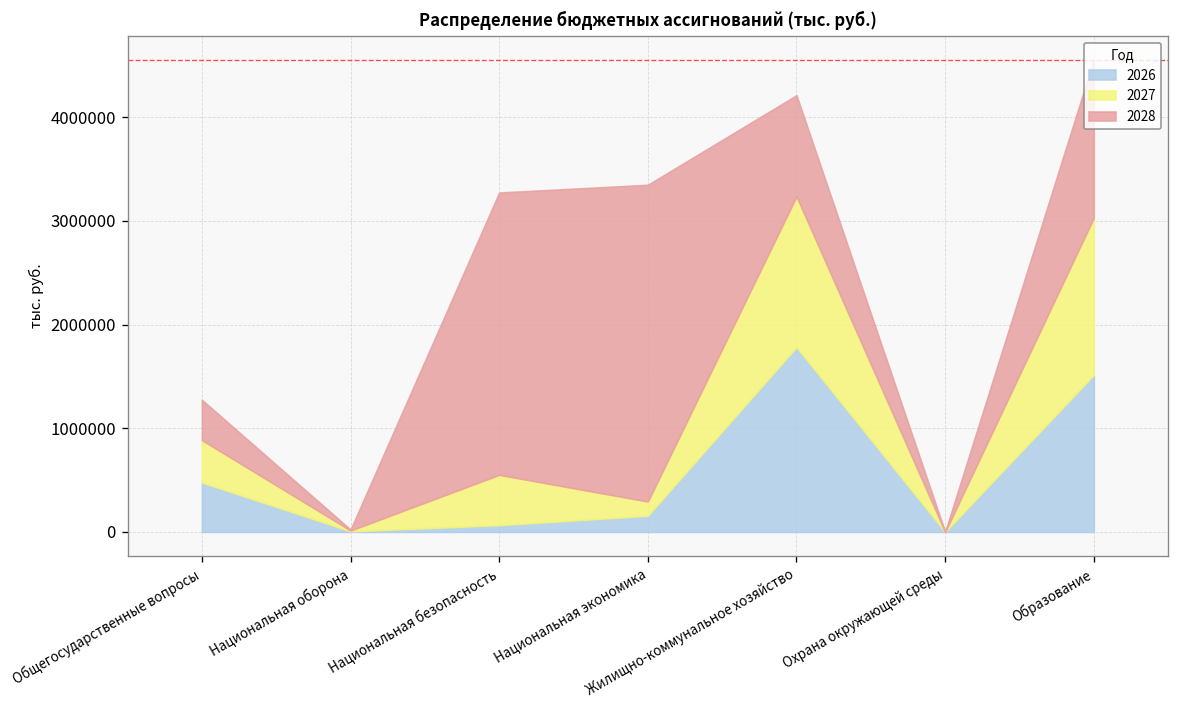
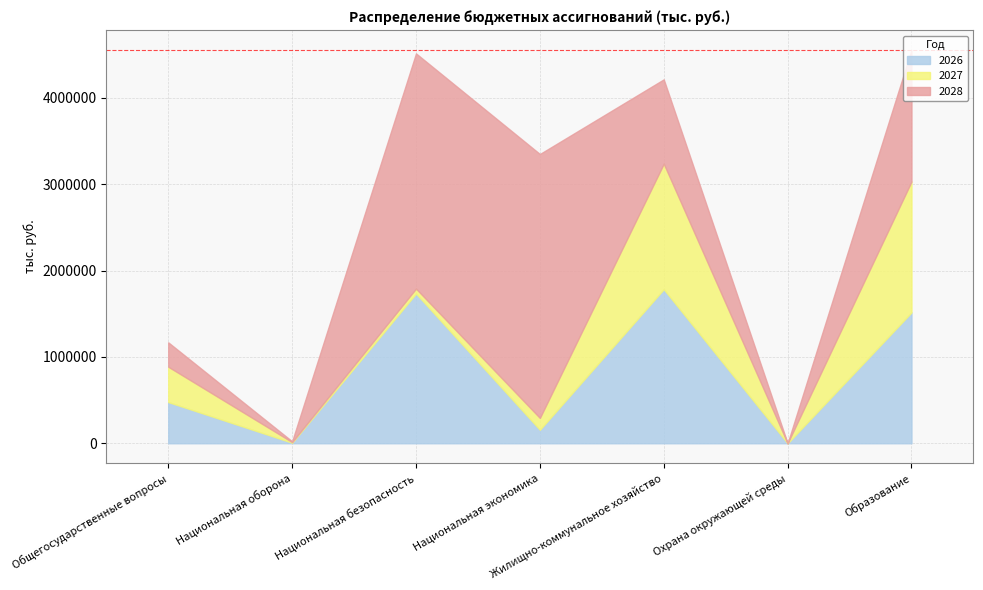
2028, Общегосударственные вопросы: 400000 -> 300000
2026, Национальная безопасность: 100000 -> 1700000
2027, Национальная безопасность: 500000 -> 100000
